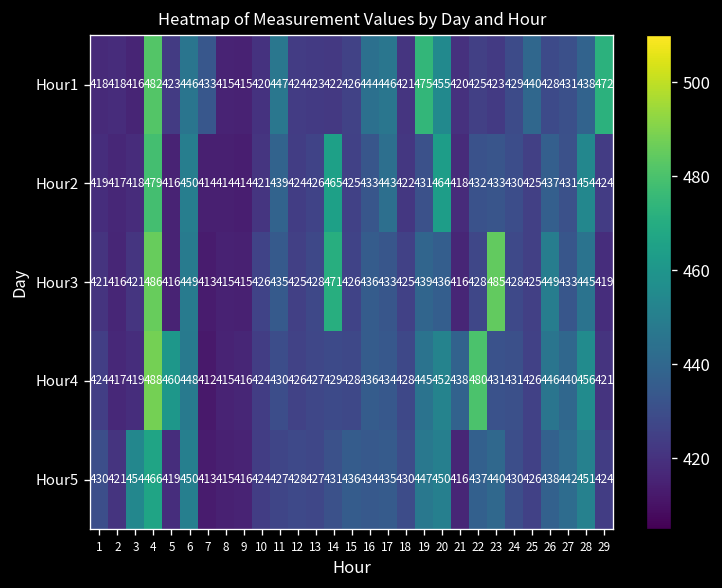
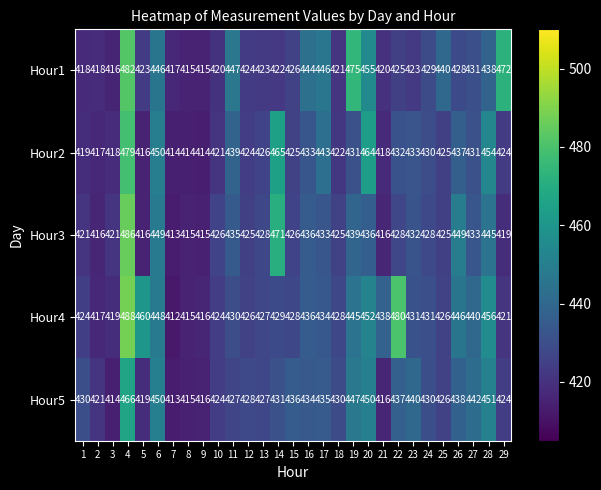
Hour1, 7: 433 -> 417
Hour3, 23: 485 -> 432
Hour5, 3: 454 -> 414
